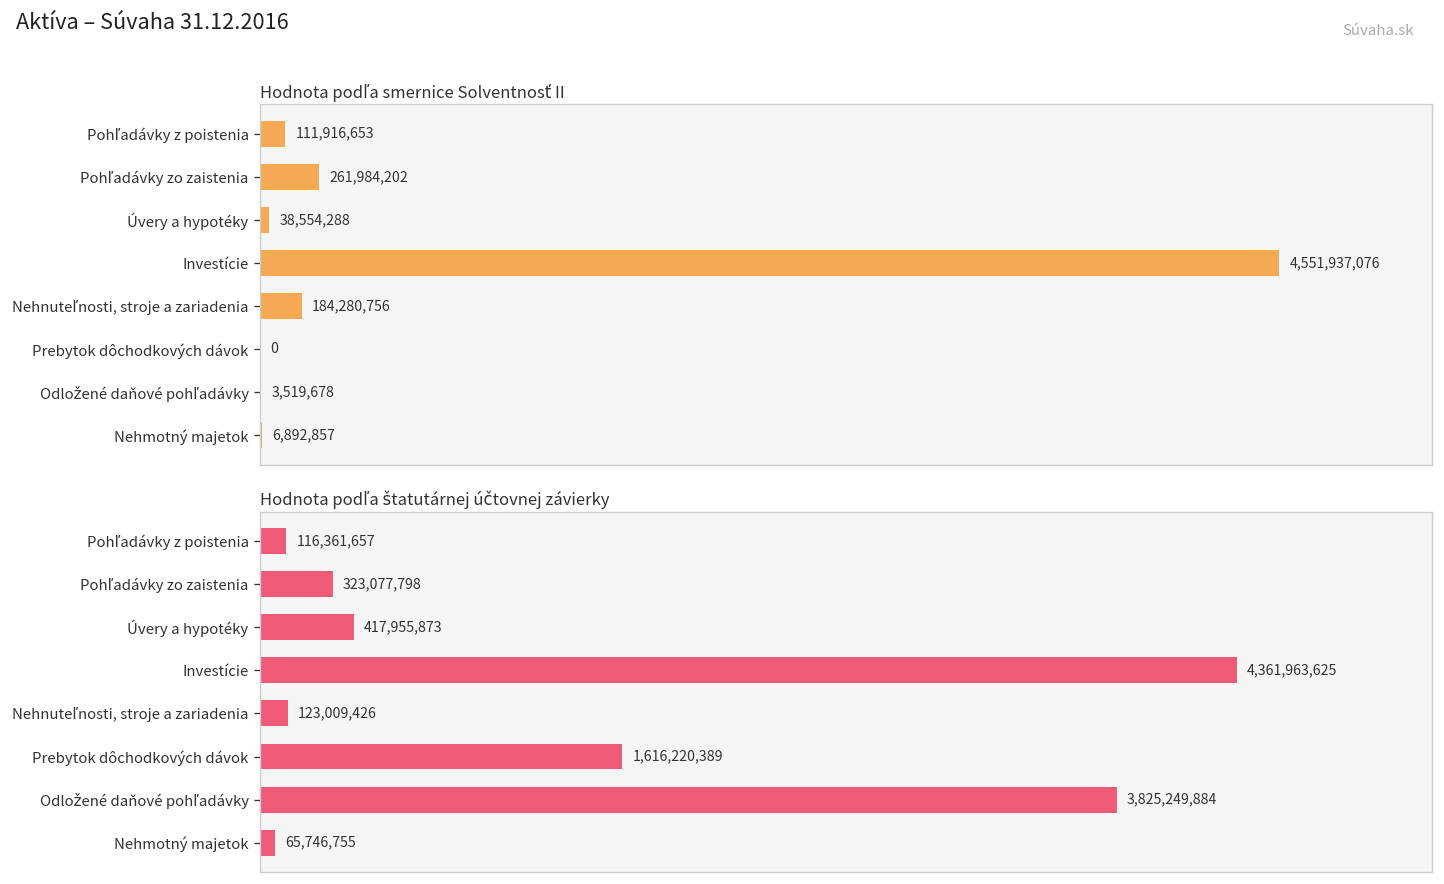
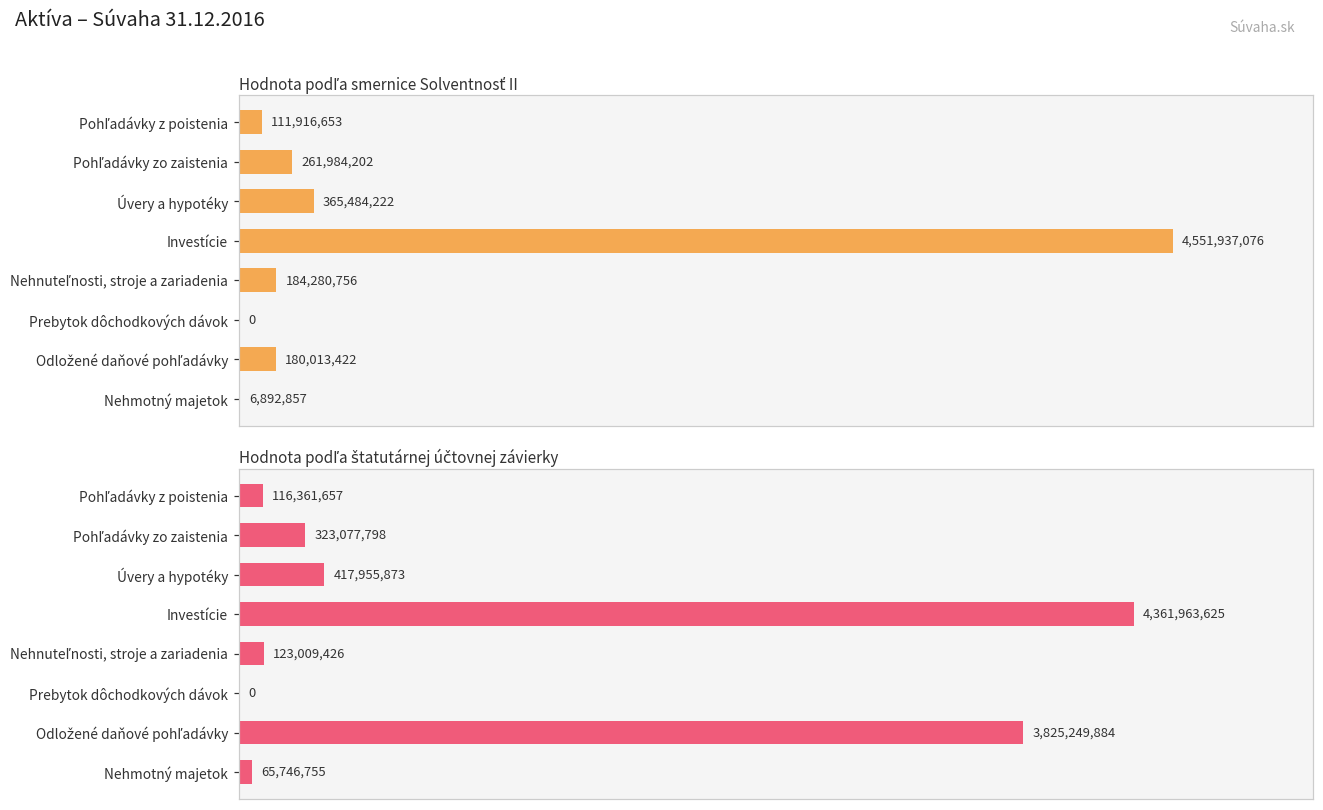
Hodnota podľa smernice Solventnosť II, Úvery a hypotéky: 38,554,288 -> 365,484,222
Hodnota podľa smernice Solventnosť II, Odložené daňové pohľadávky: 3,519,678 -> 180,013,422
Hodnota podľa štatutárnej účtovnej závierky, Prebytok dôchodkových dávok: 1,616,220,389 -> 0
